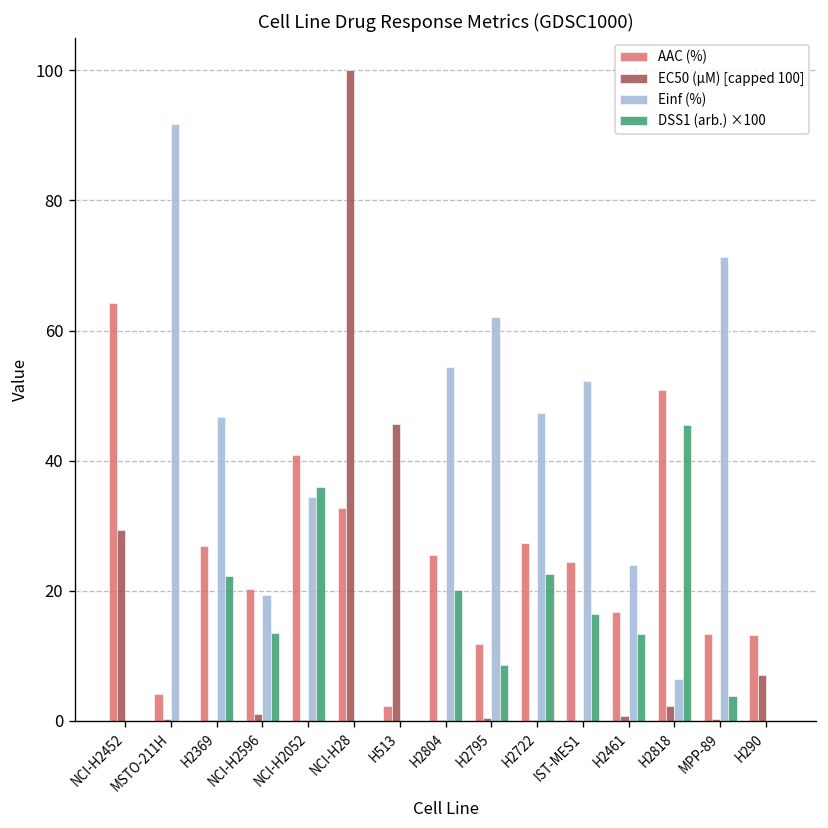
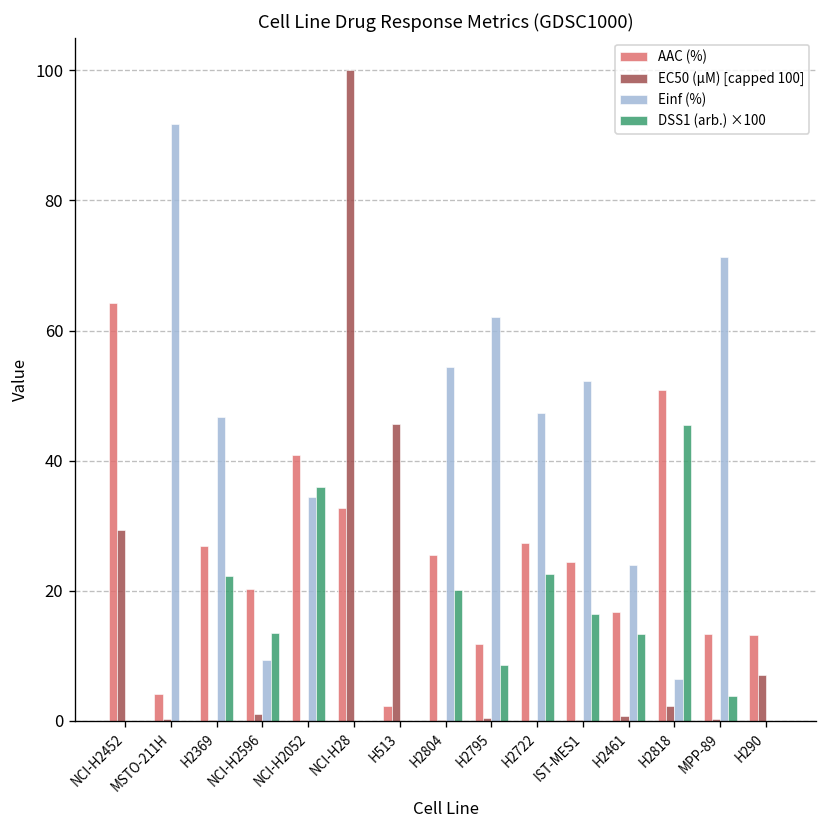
Einf (%), NCI-H2596: 19 -> 9
